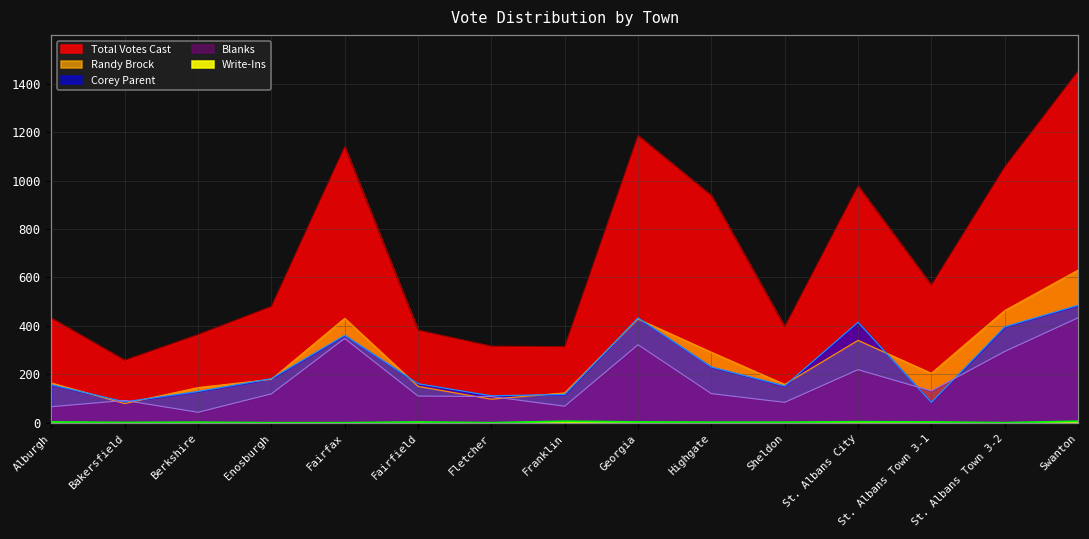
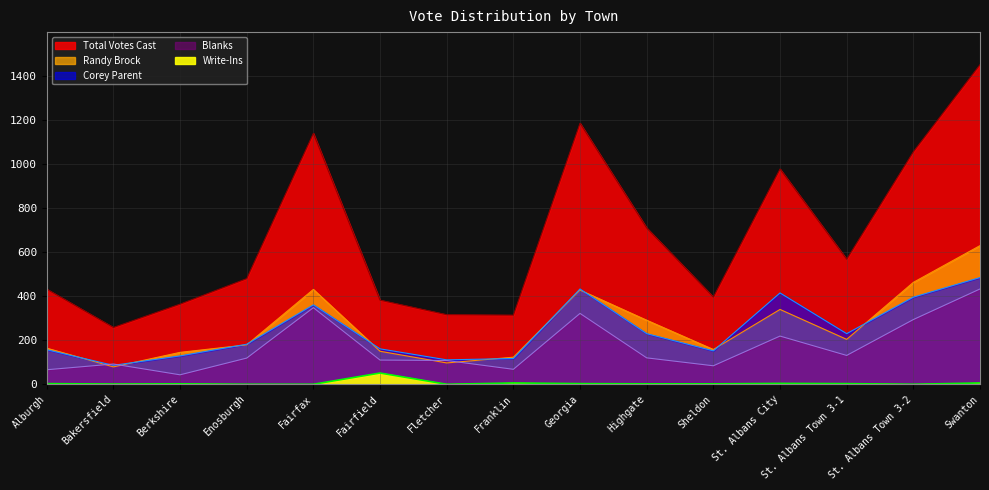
Write-Ins, Fairfield: 0 -> 50
Total Votes Cast, Highgate: 940 -> 710
Corey Parent, St. Albans Town 3-1: 80 -> 230
